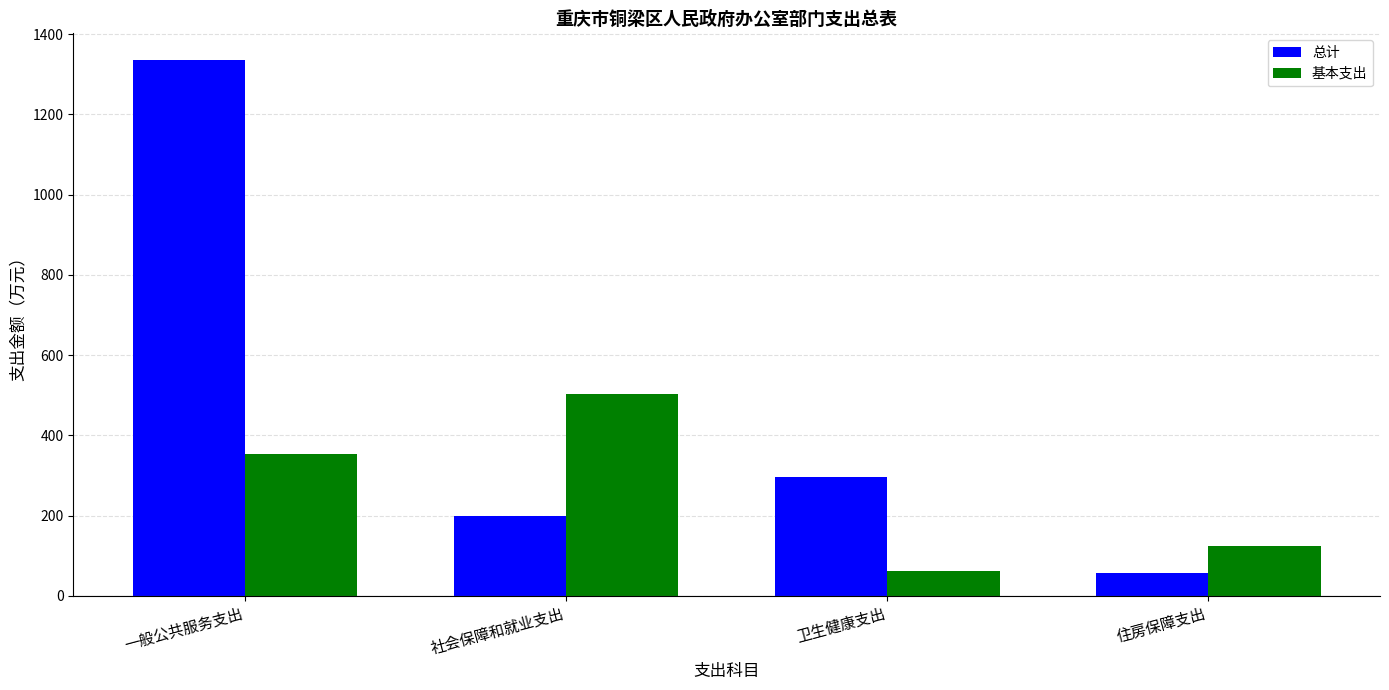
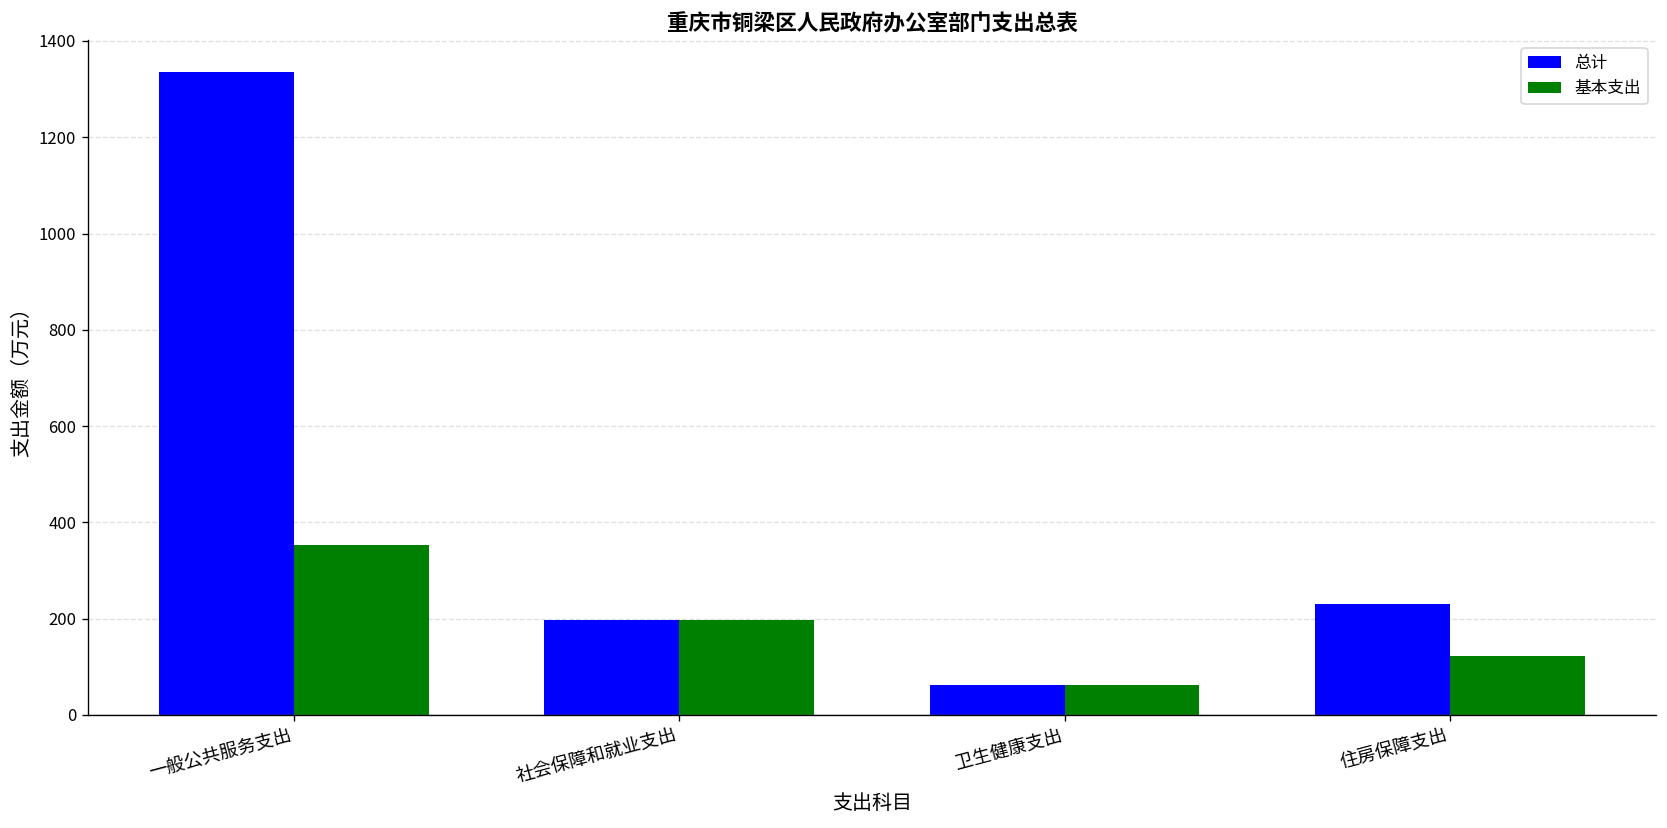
基本支出, 社会保障和就业支出: 500 -> 200
总计, 卫生健康支出: 290 -> 60
总计, 住房保障支出: 60 -> 230
